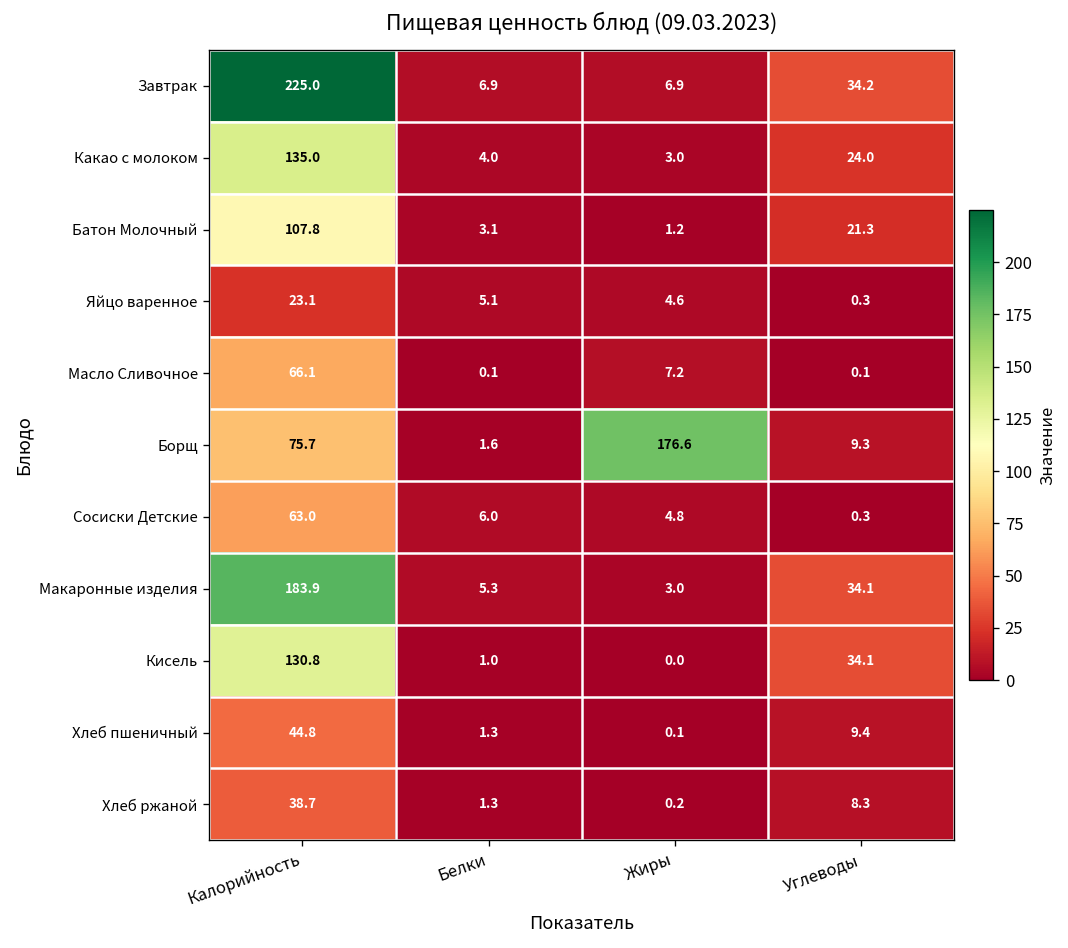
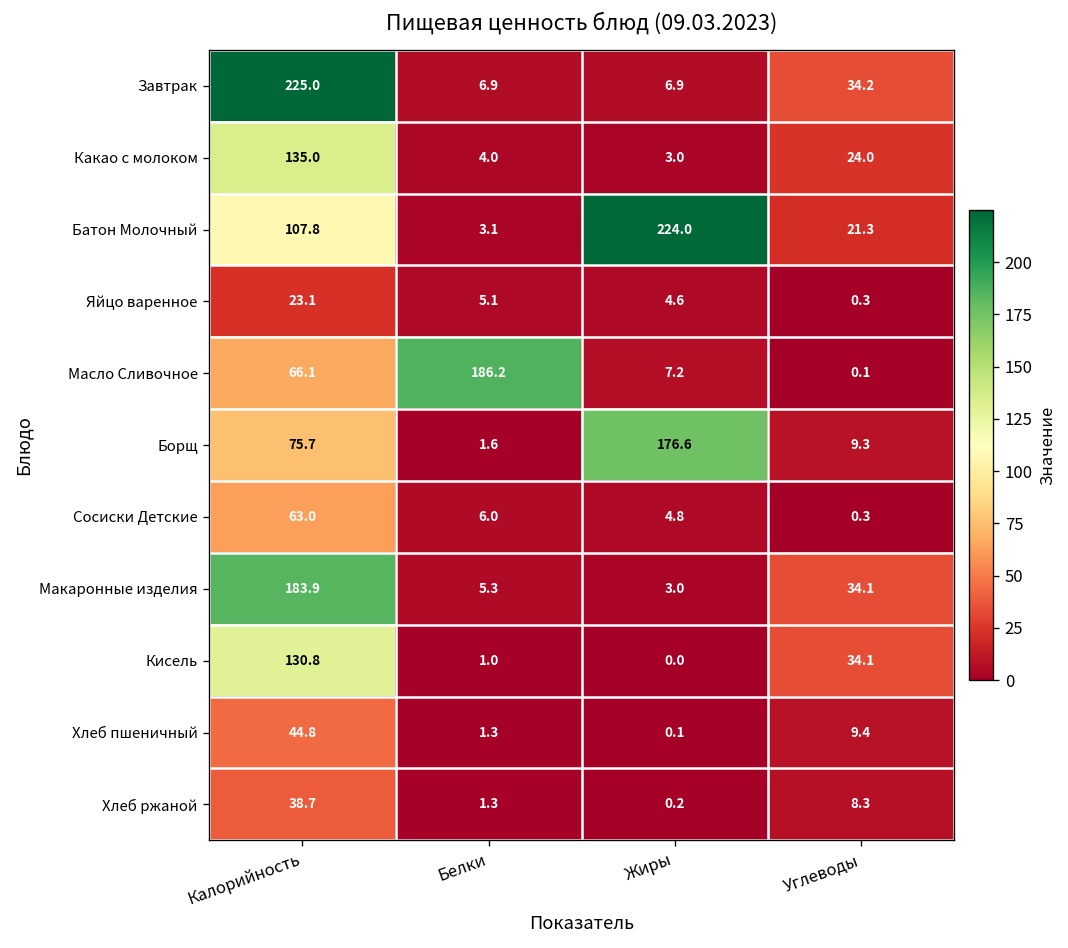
Батон Молочный, Жиры: 1.2 -> 224.0
Масло Сливочное, Белки: 0.1 -> 186.2
